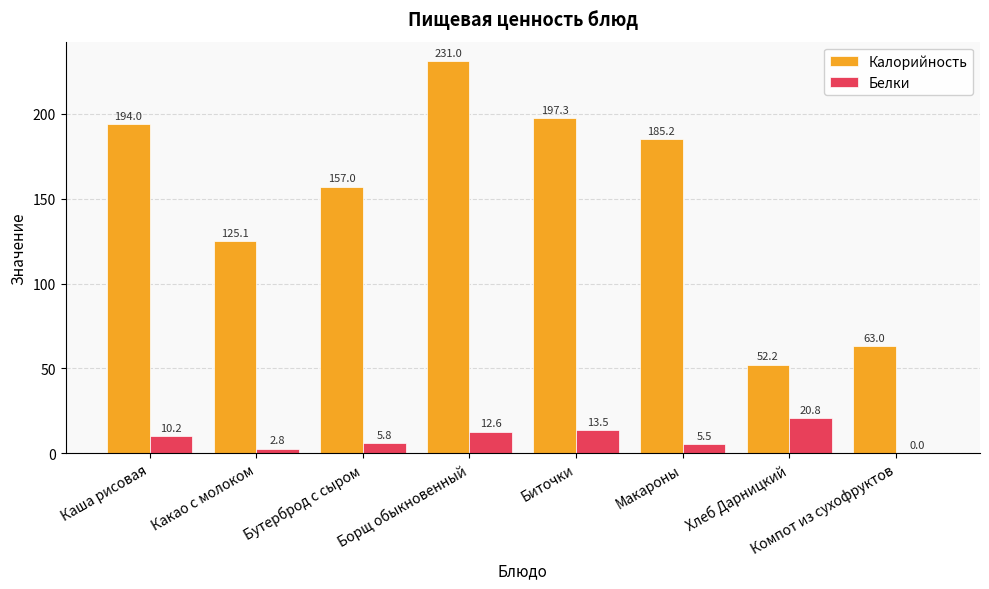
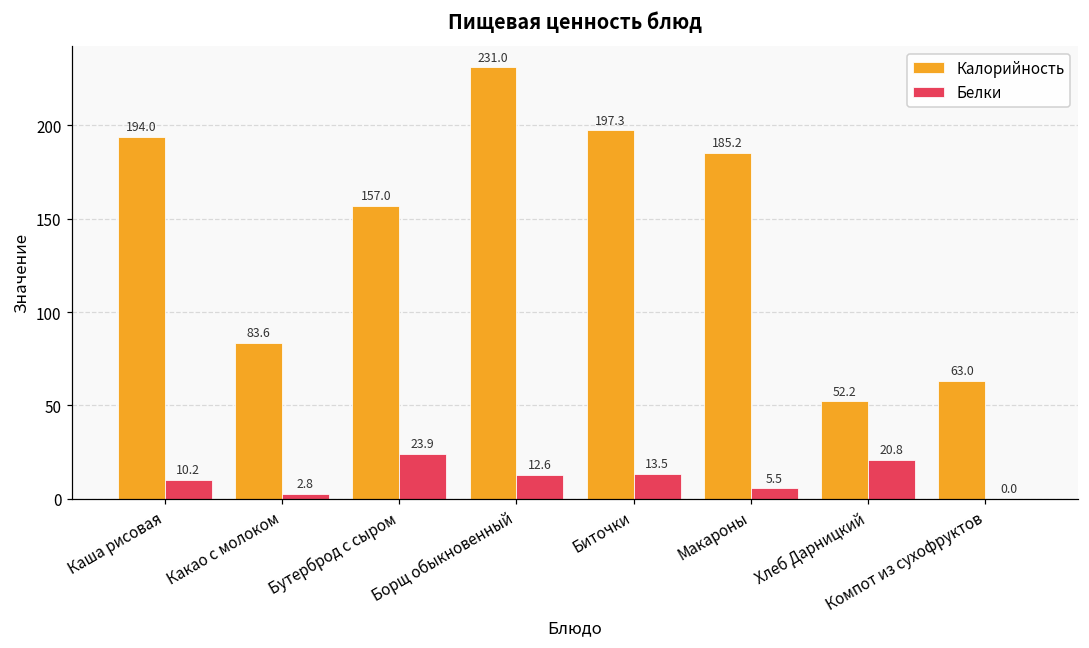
Калорийность, Какао с молоком: 125.1 -> 83.6
Белки, Бутерброд с сыром: 5.8 -> 23.9
